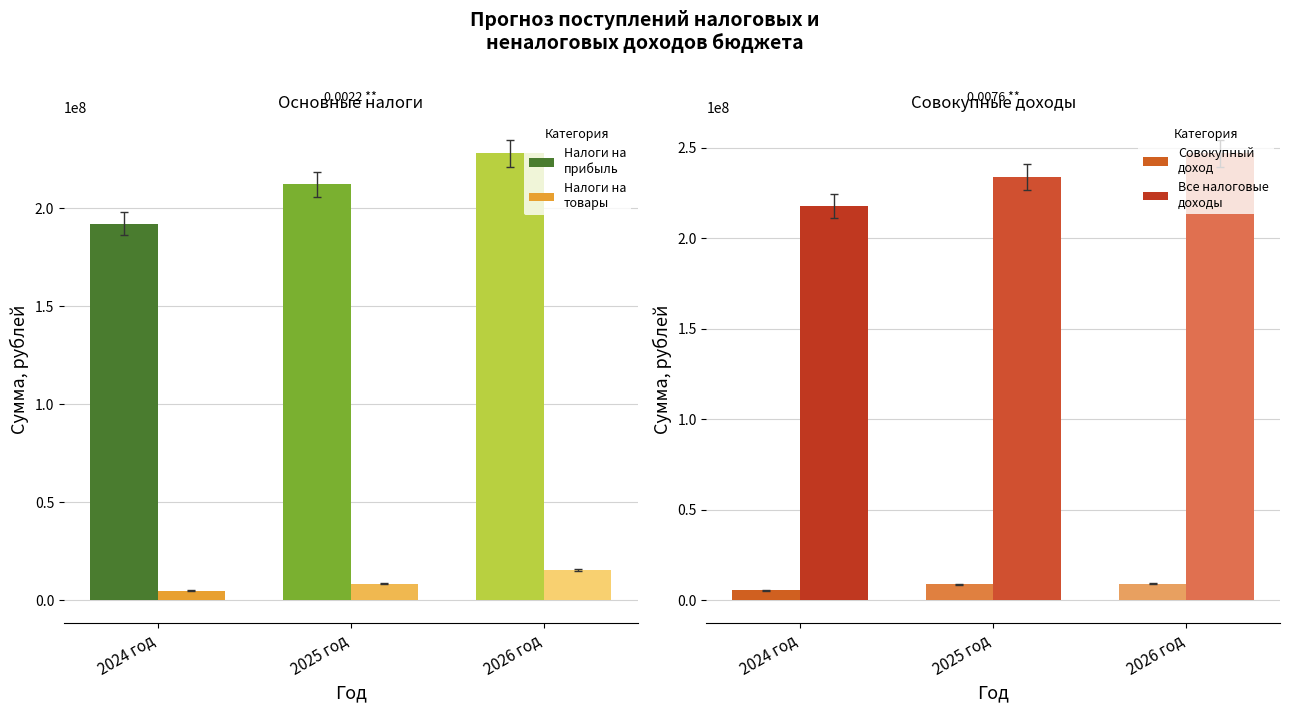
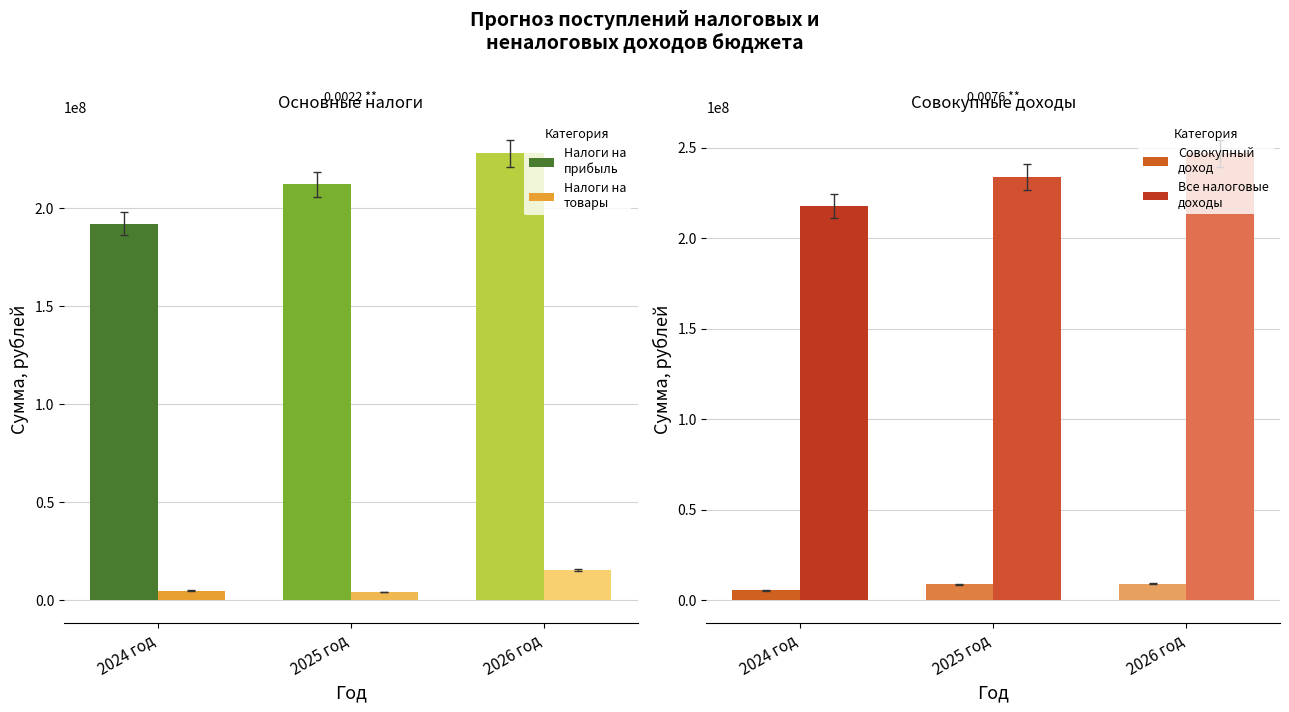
Основные налоги, Налоги на товары, 2025 год: 8000000 -> 4000000
